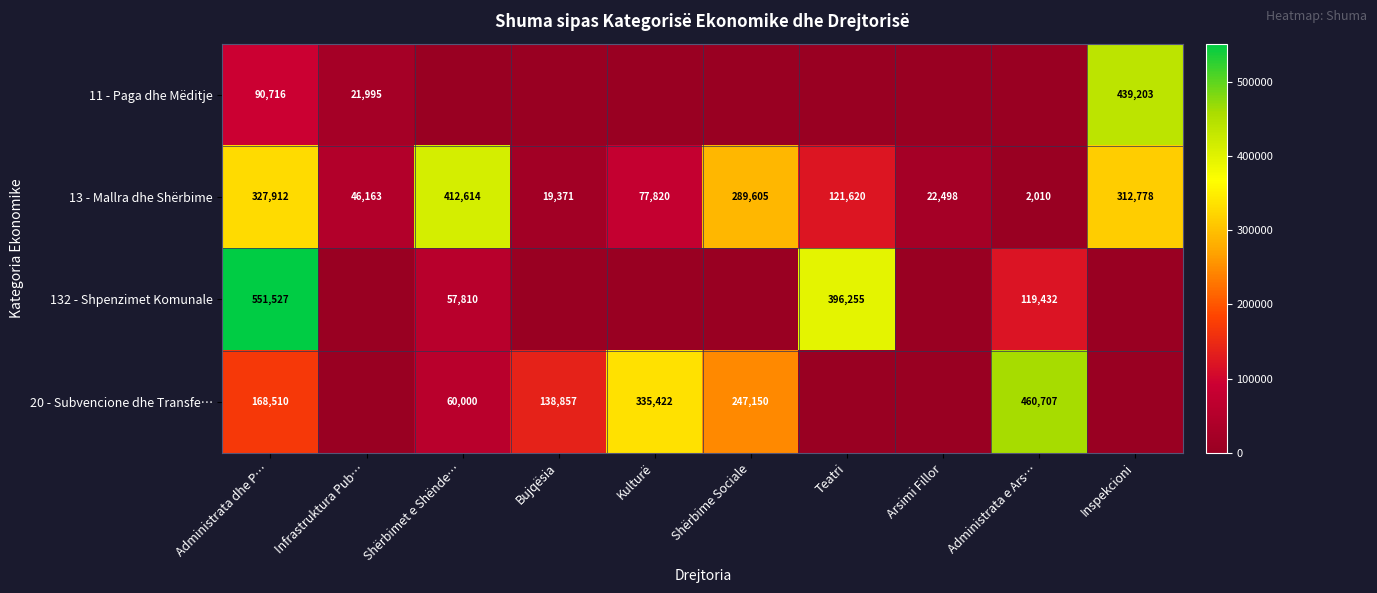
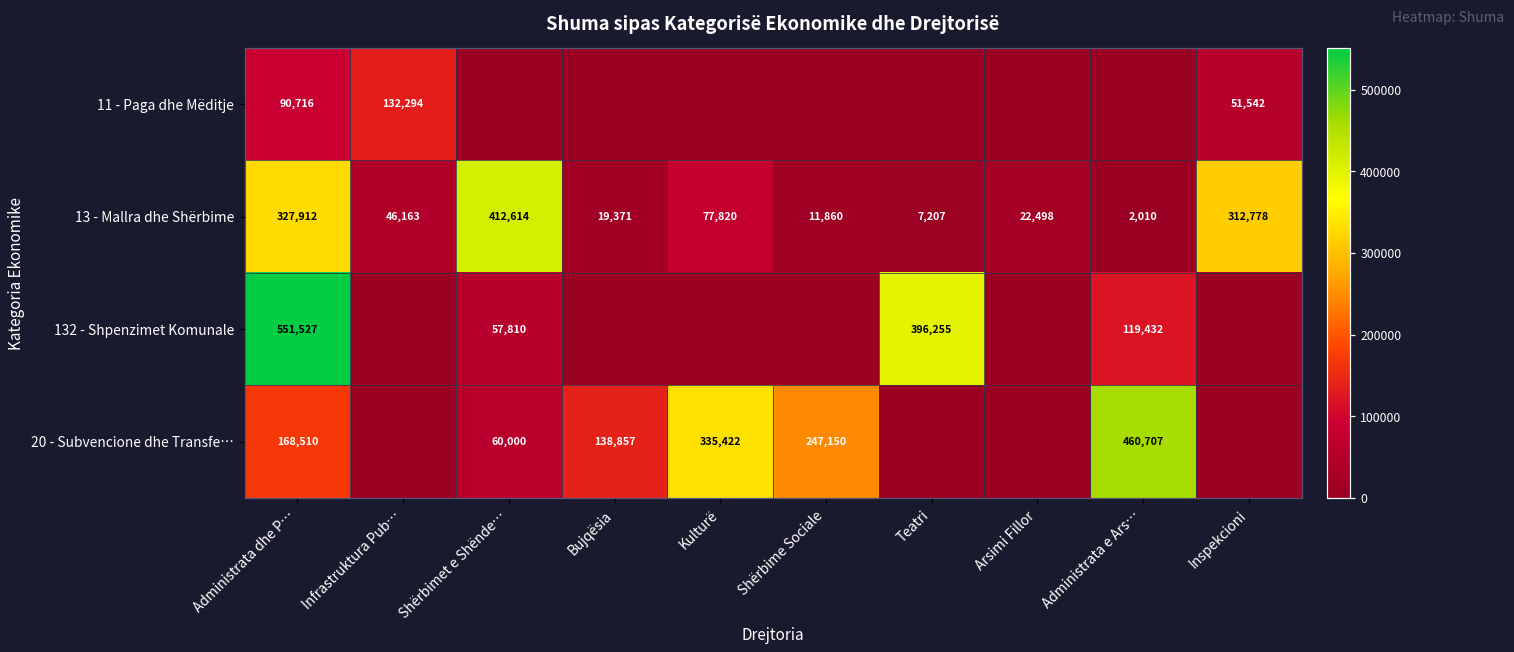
11 - Paga dhe Mëditje, Infrastruktura Pub…: 21,995 -> 132,294
11 - Paga dhe Mëditje, Inspekcioni: 439,203 -> 51,542
13 - Mallra dhe Shërbime, Shërbime Sociale: 289,605 -> 11,860
13 - Mallra dhe Shërbime, Teatri: 121,620 -> 7,207
